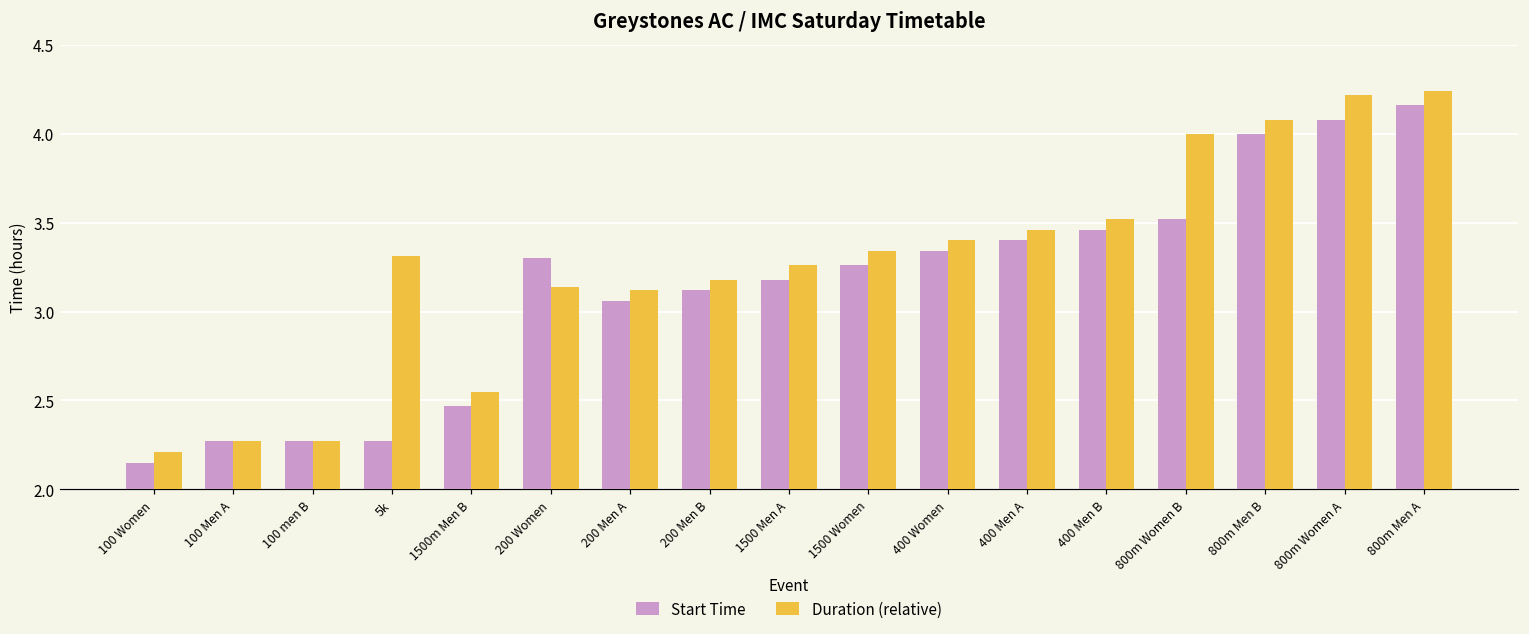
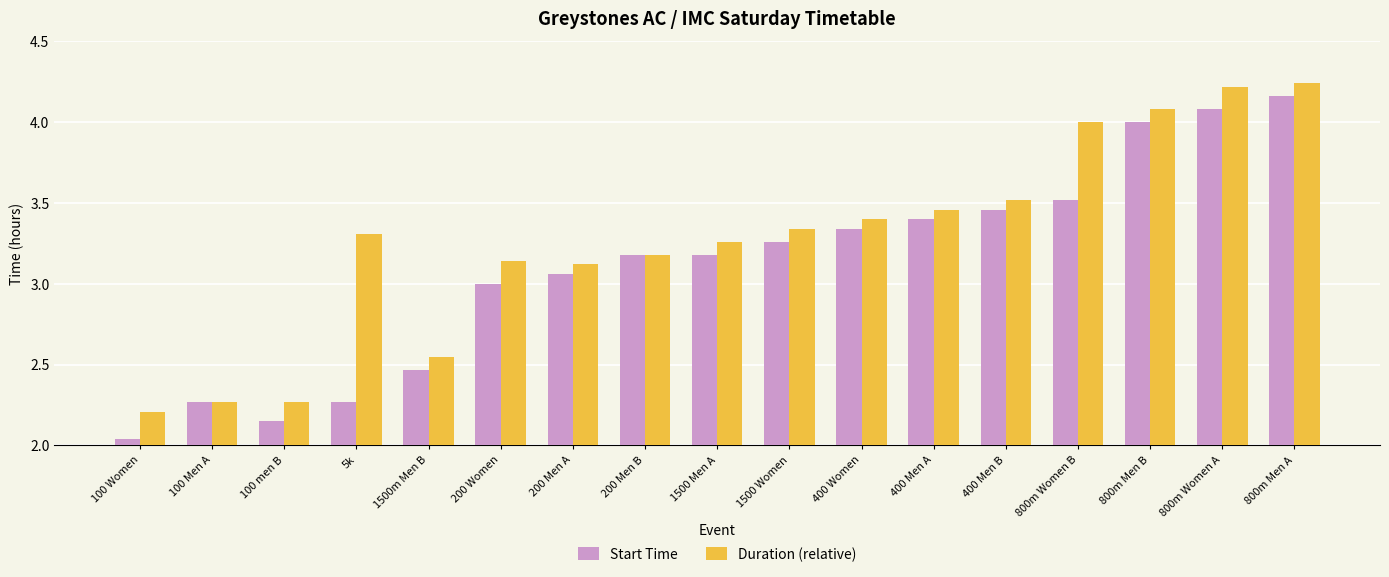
Start Time, 100 Women: 2.15 -> 2.04
Start Time, 100 men B: 2.27 -> 2.15
Start Time, 200 Women: 3.3 -> 3.0
Start Time, 200 Men B: 3.12 -> 3.18
